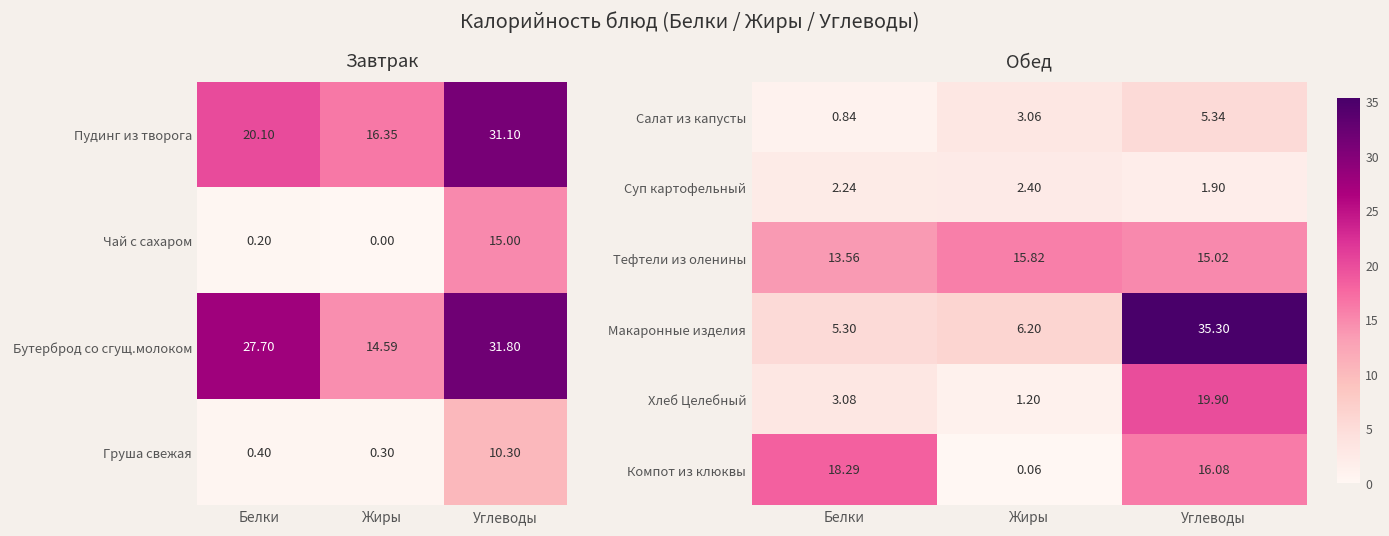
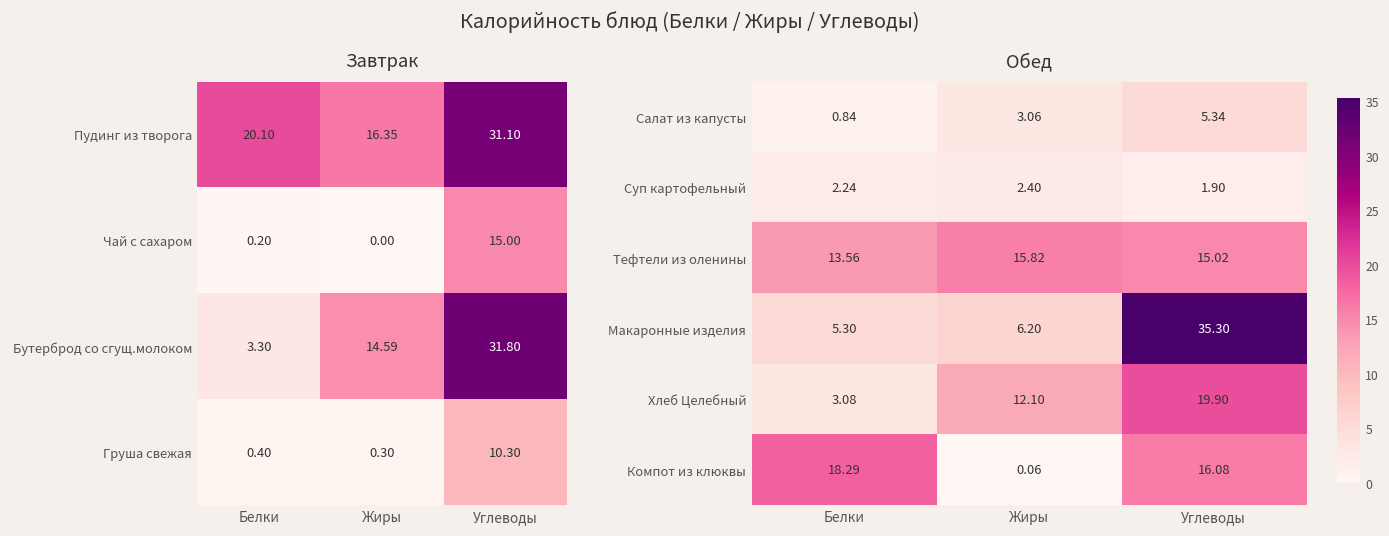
Завтрак, Бутерброд со сгущ.молоком, Белки: 27.70 -> 3.30
Обед, Хлеб Целебный, Жиры: 1.20 -> 12.10
